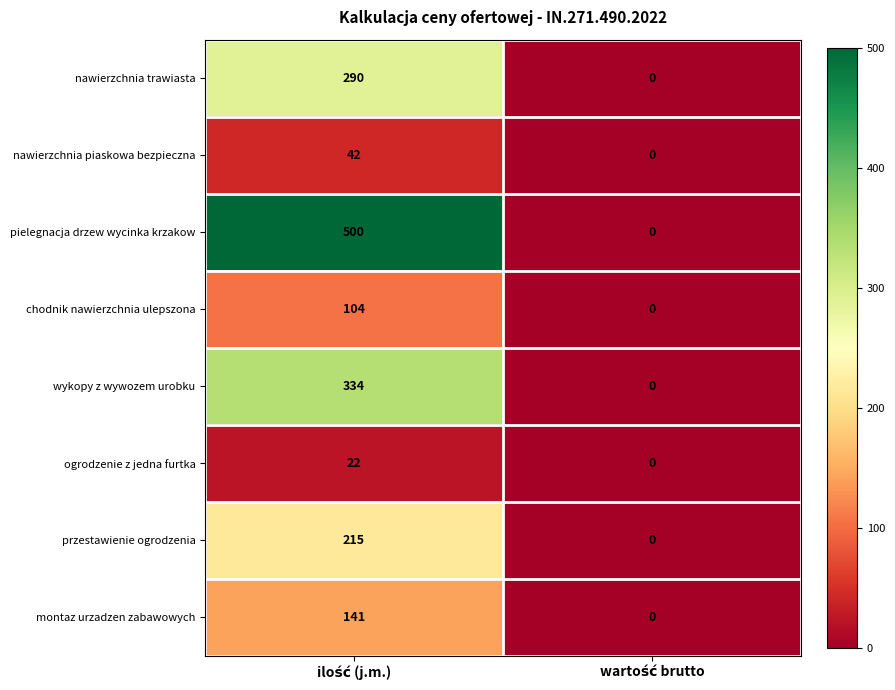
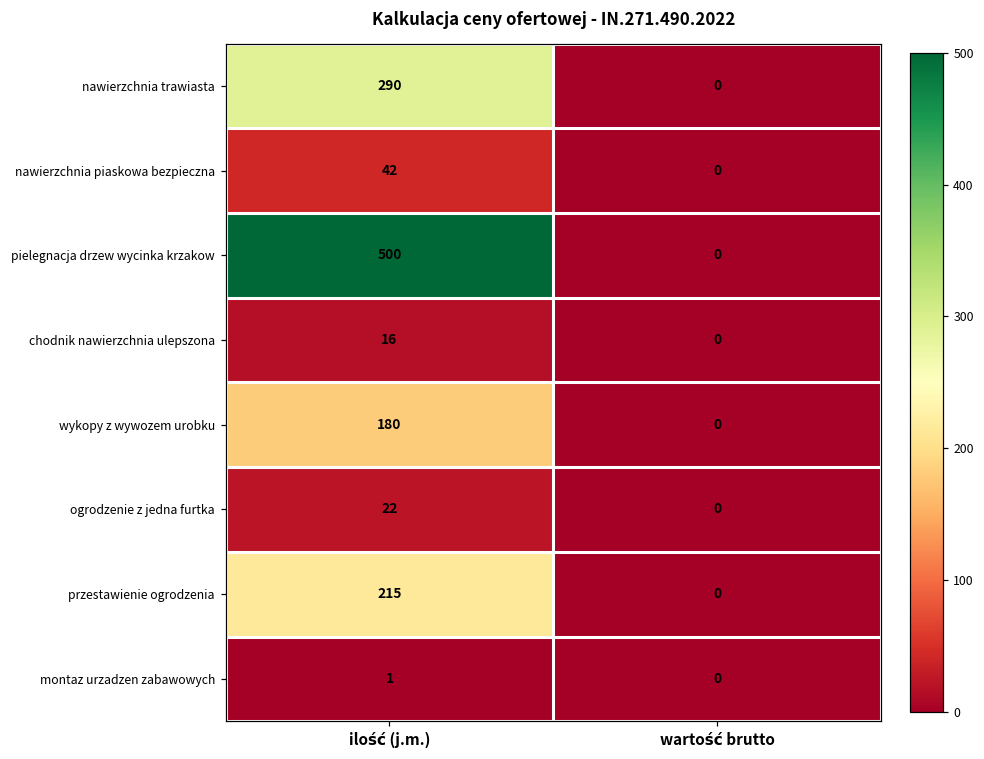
chodnik nawierzchnia ulepszona, ilość (j.m.): 104 -> 16
wykopy z wywozem urobku, ilość (j.m.): 334 -> 180
montaz urzadzen zabawowych, ilość (j.m.): 141 -> 1
